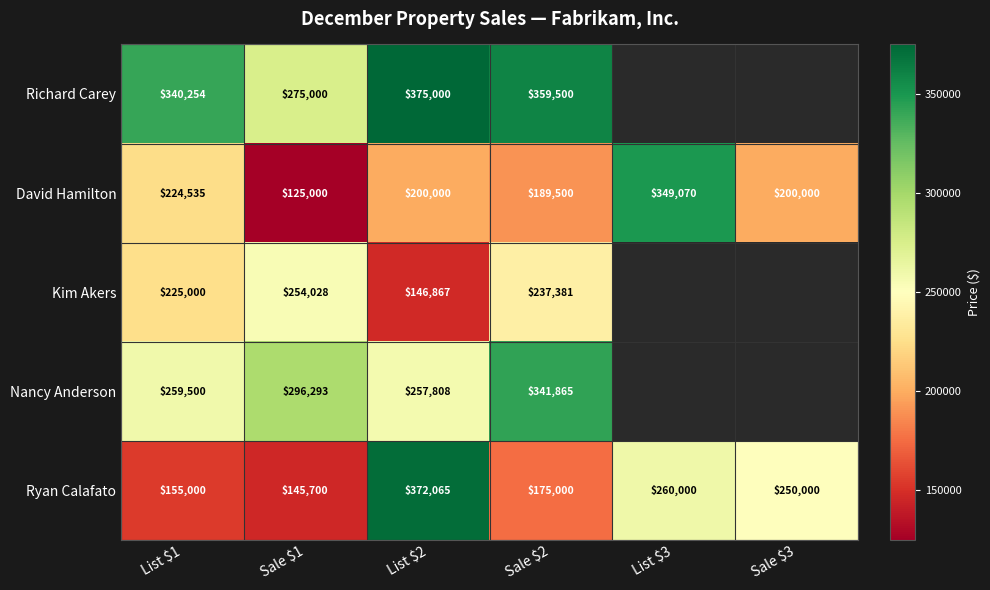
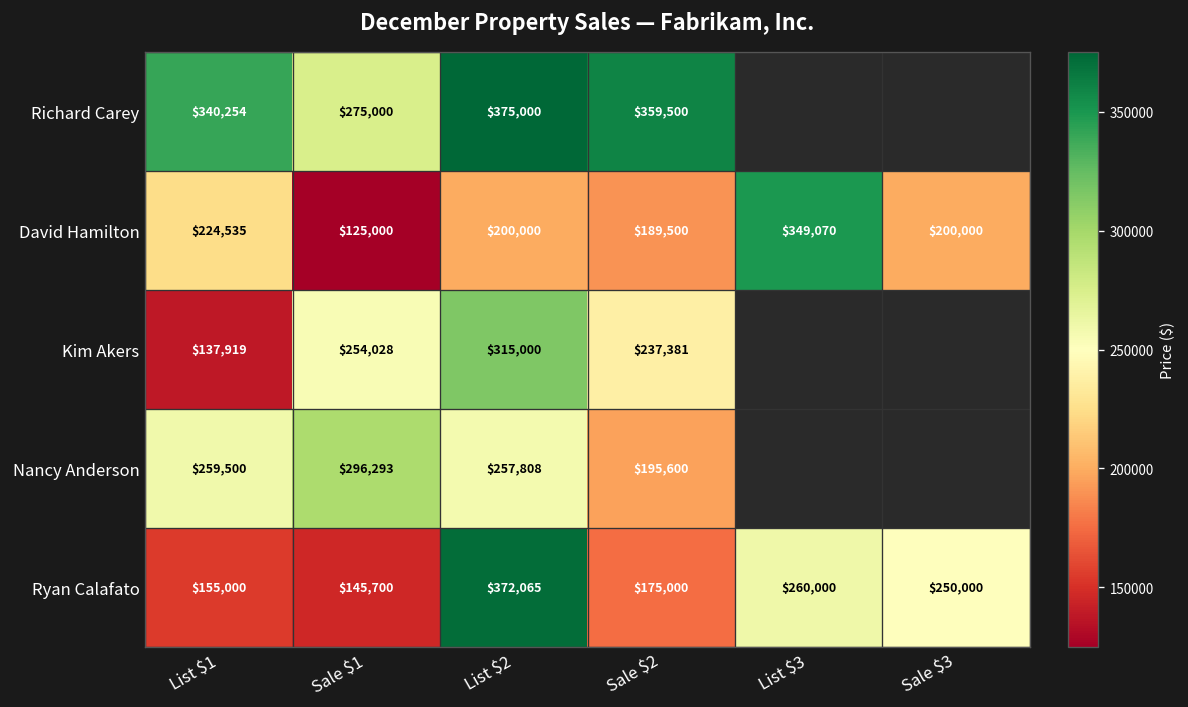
Kim Akers, List $1: $225,000 -> $137,919
Kim Akers, List $2: $146,867 -> $315,000
Nancy Anderson, Sale $2: $341,865 -> $195,600
